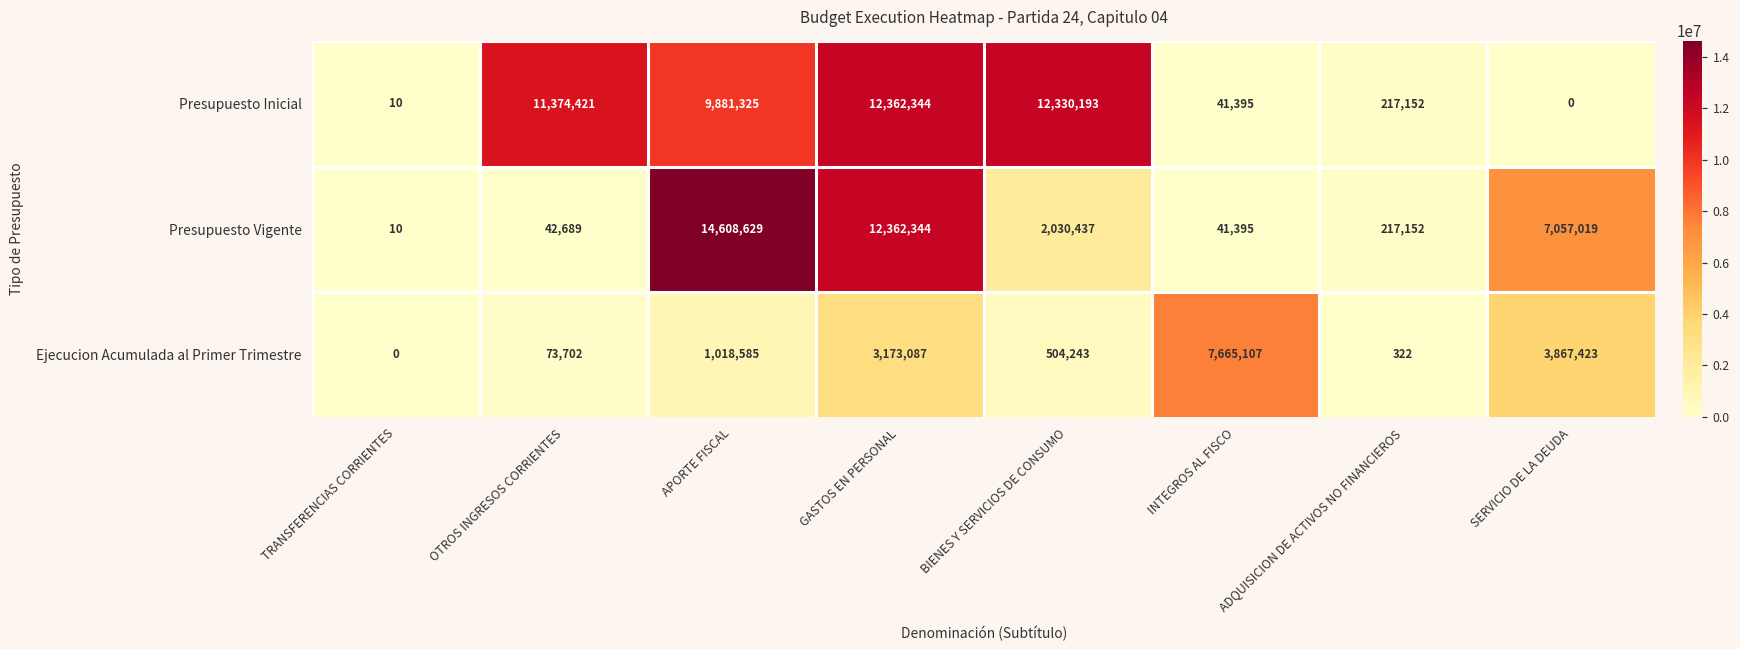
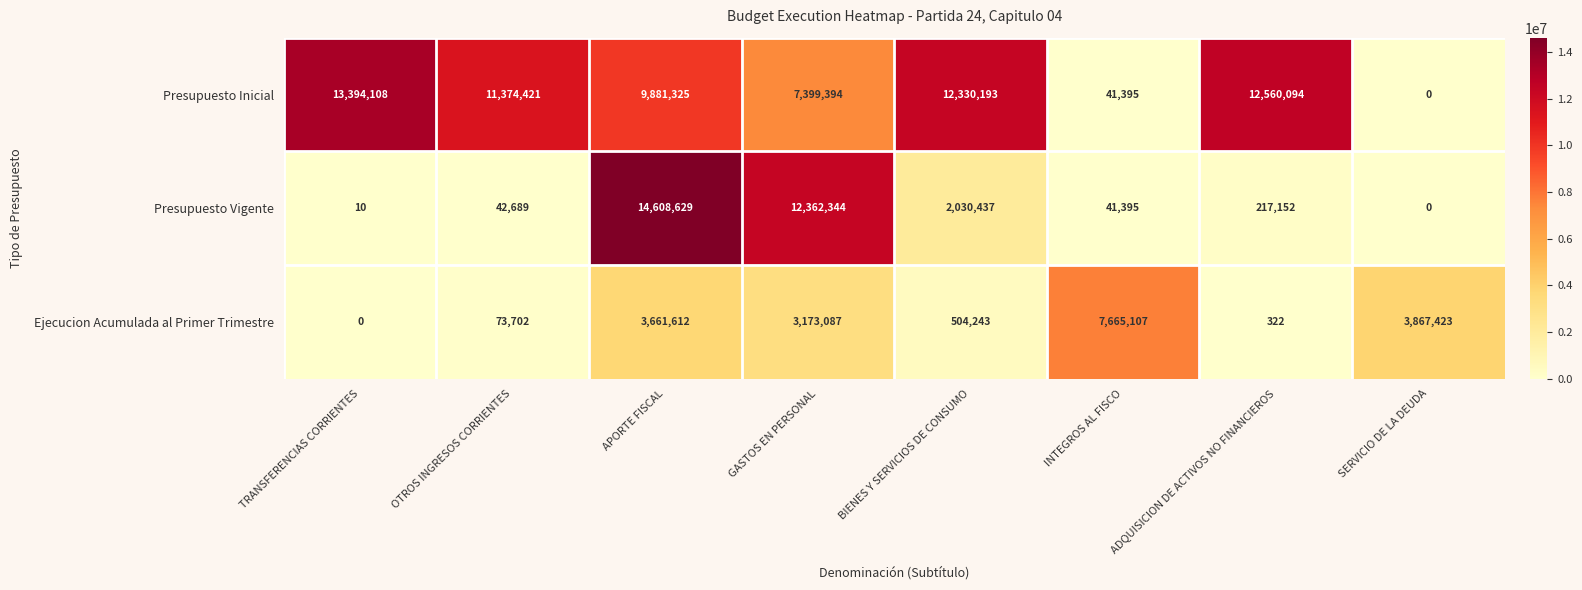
Presupuesto Inicial, TRANSFERENCIAS CORRIENTES: 10 -> 13,394,108
Presupuesto Inicial, GASTOS EN PERSONAL: 12,362,344 -> 7,399,394
Presupuesto Inicial, ADQUISICION DE ACTIVOS NO FINANCIEROS: 217,152 -> 12,560,094
Presupuesto Vigente, SERVICIO DE LA DEUDA: 7,057,019 -> 0
Ejecucion Acumulada al Primer Trimestre, APORTE FISCAL: 1,018,585 -> 3,661,612
